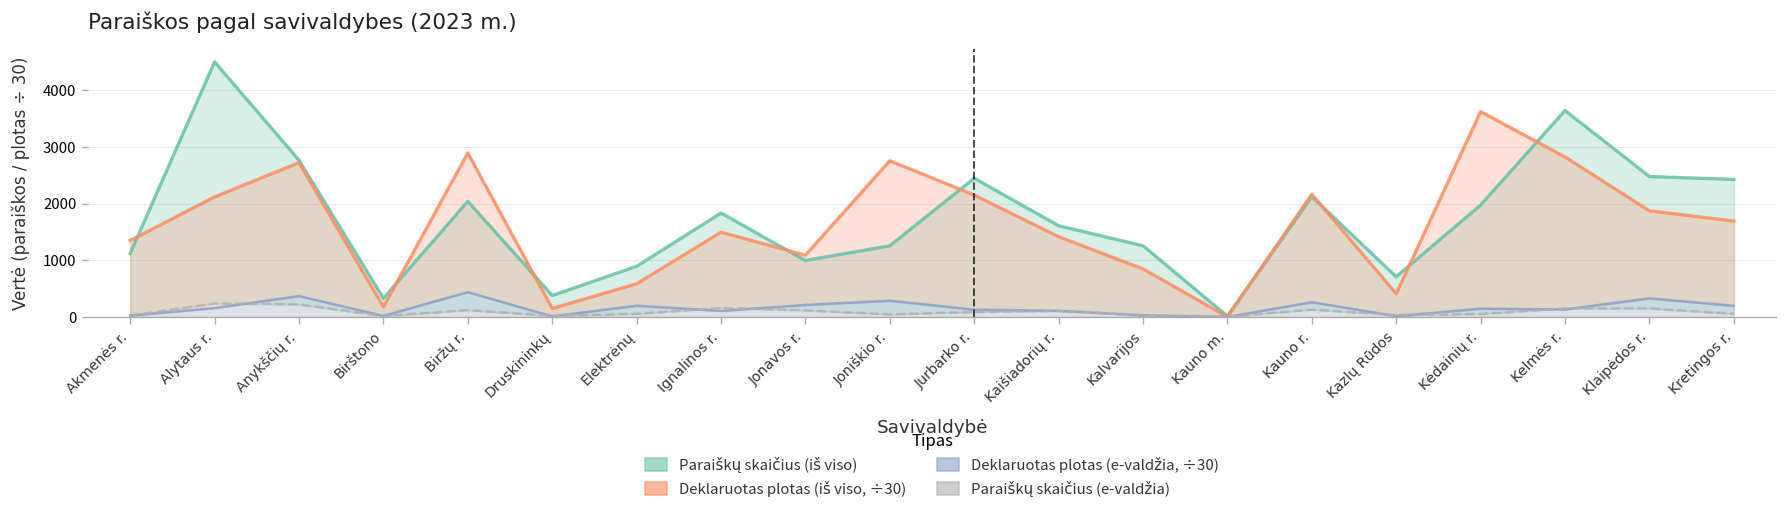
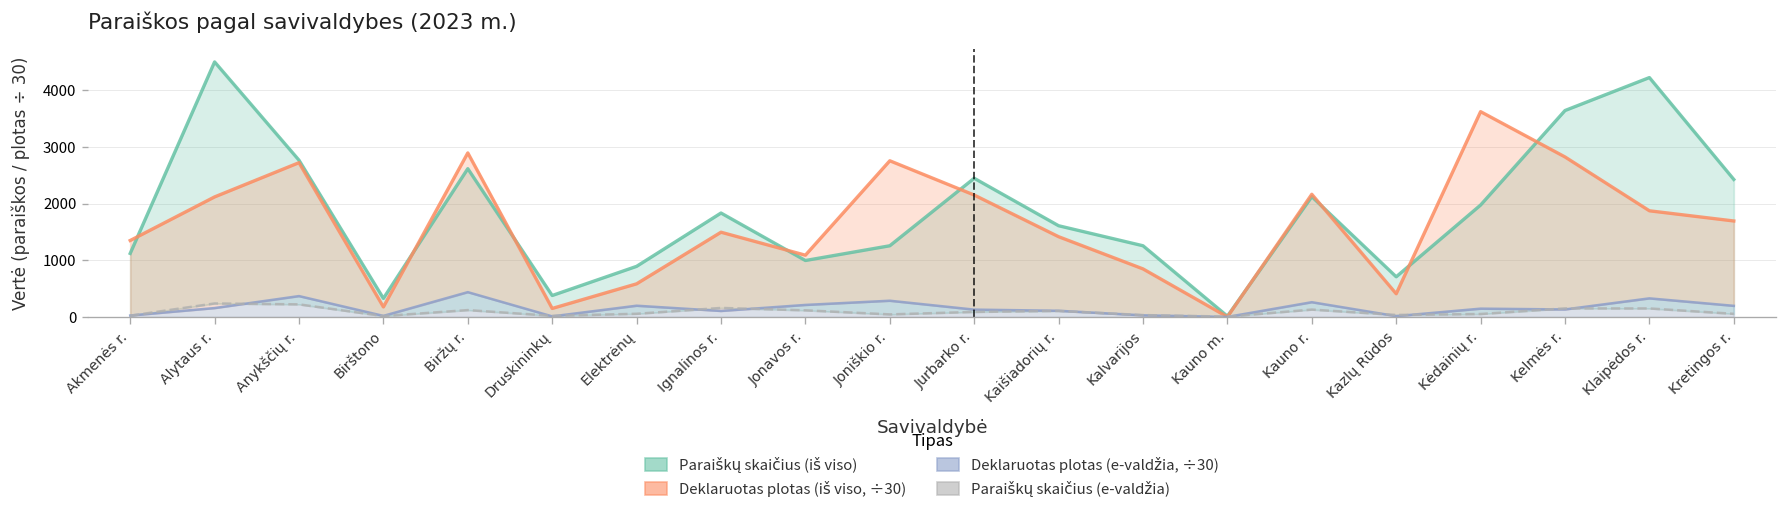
Paraiškų skaičius (iš viso), Biržų r.: 2000 -> 2600
Paraiškų skaičius (iš viso), Klaipėdos r.: 2500 -> 4200
